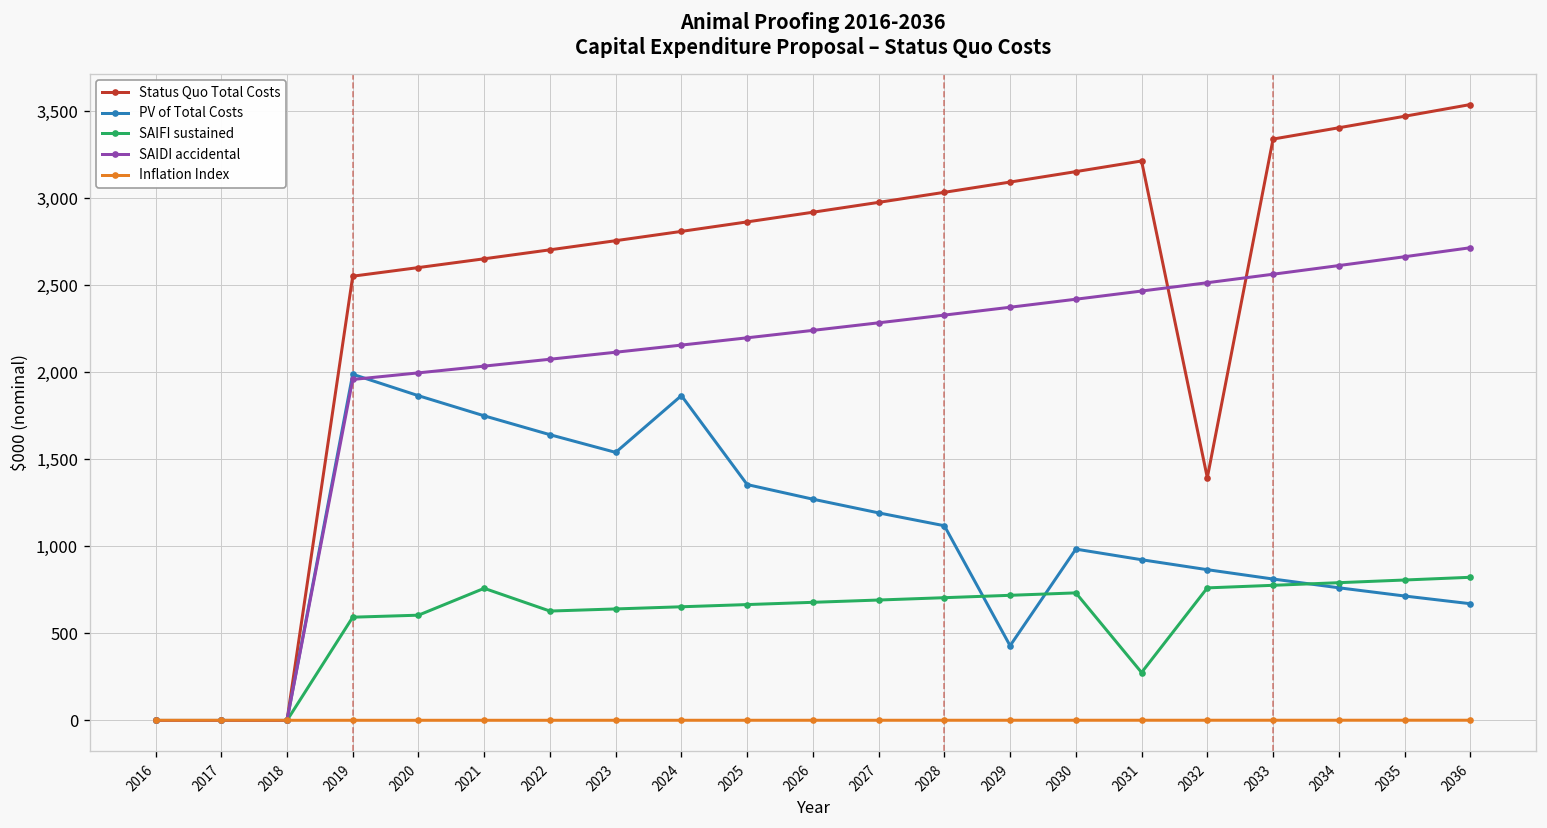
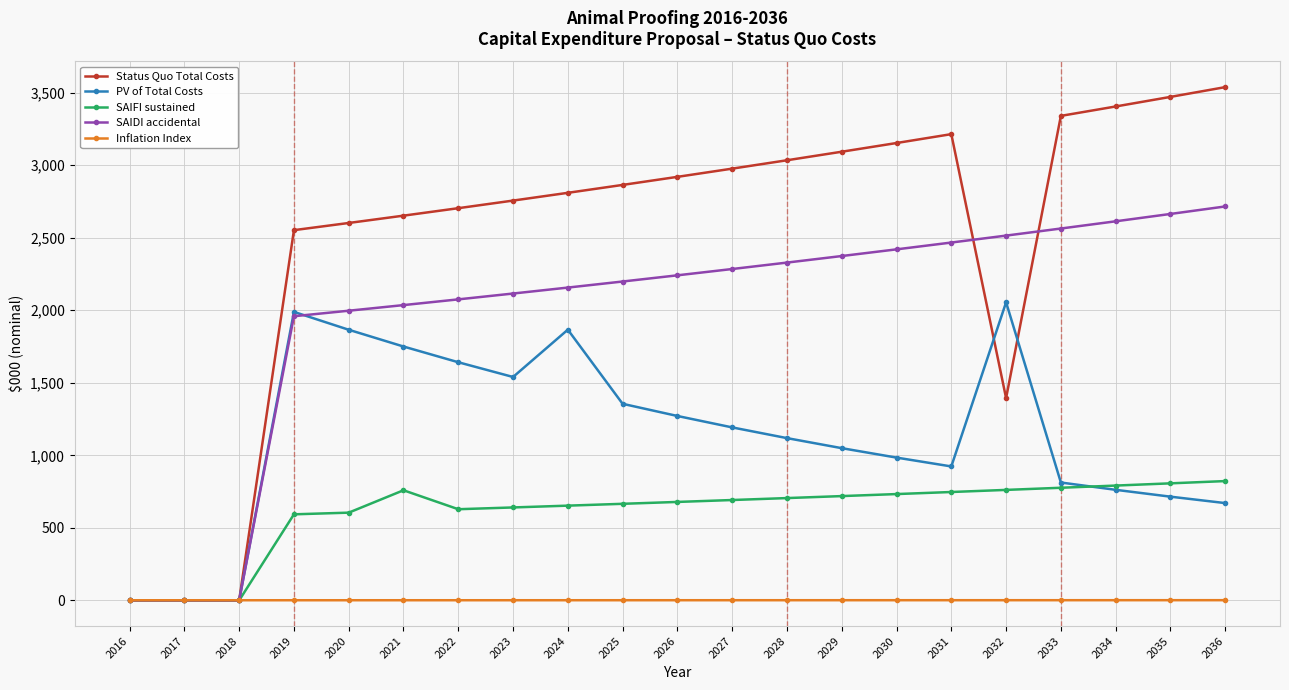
PV of Total Costs, 2029: 430 -> 1,050
SAIFI sustained, 2031: 280 -> 750
PV of Total Costs, 2032: 870 -> 2,050
